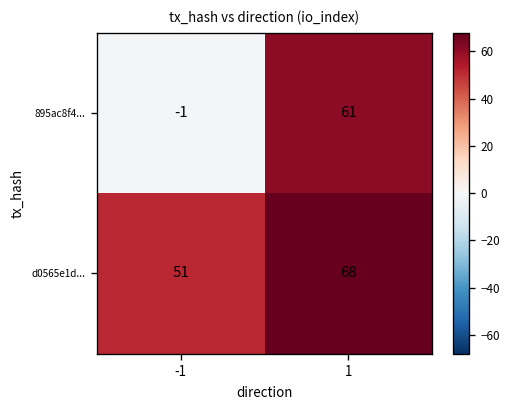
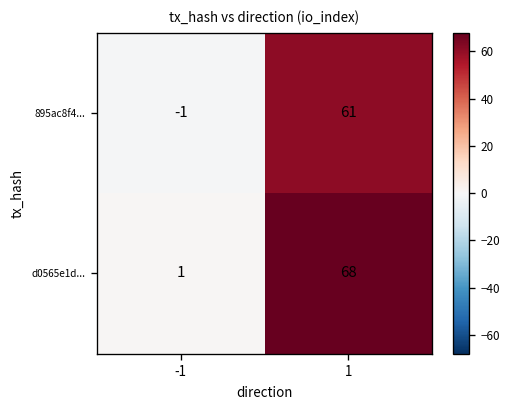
d0565e1d..., -1: 51 -> 1
